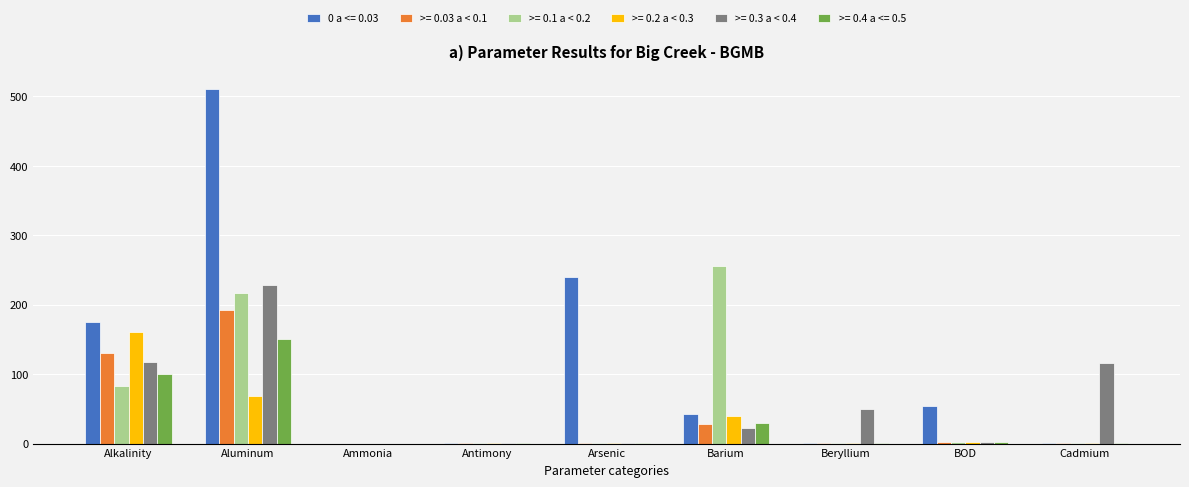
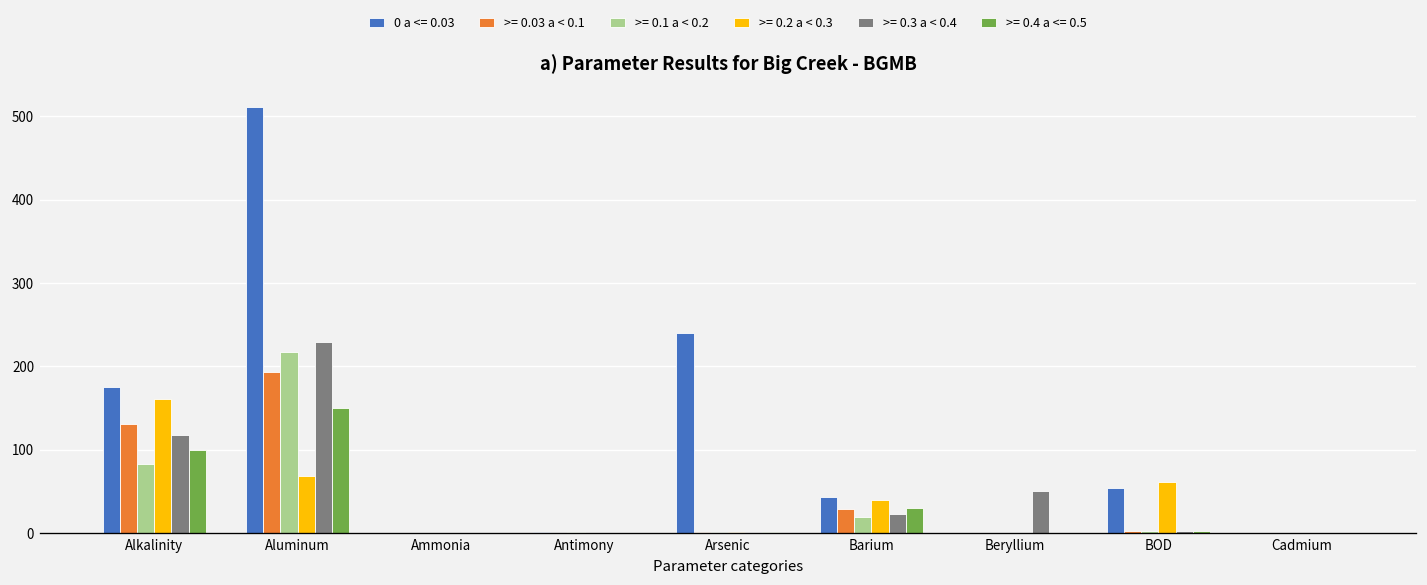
>= 0.1 a < 0.2, Barium: 260 -> 20
>= 0.2 a < 0.3, BOD: 0 -> 60
>= 0.3 a < 0.4, Cadmium: 120 -> 0
